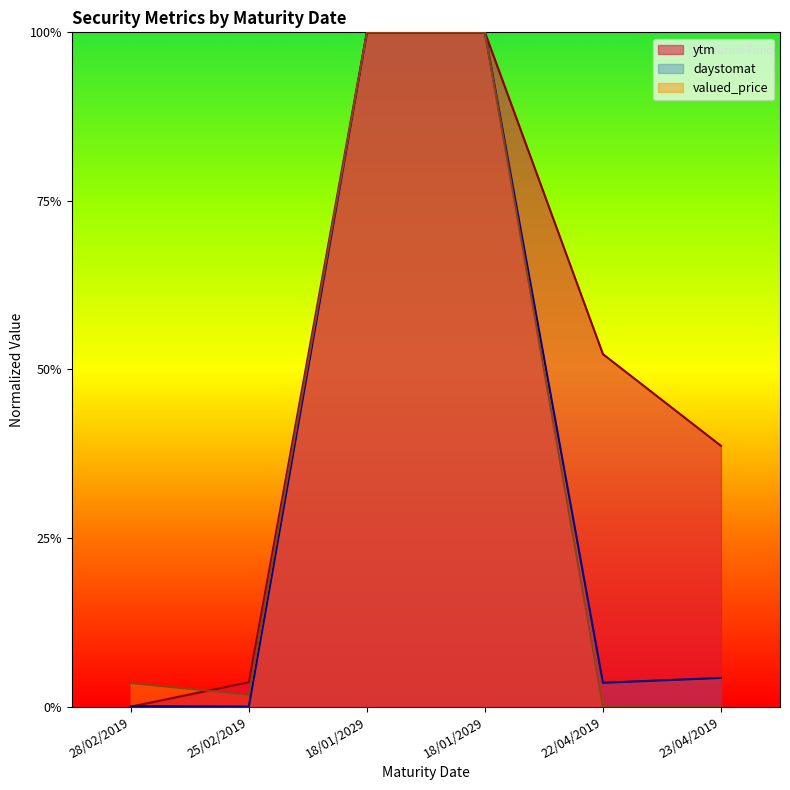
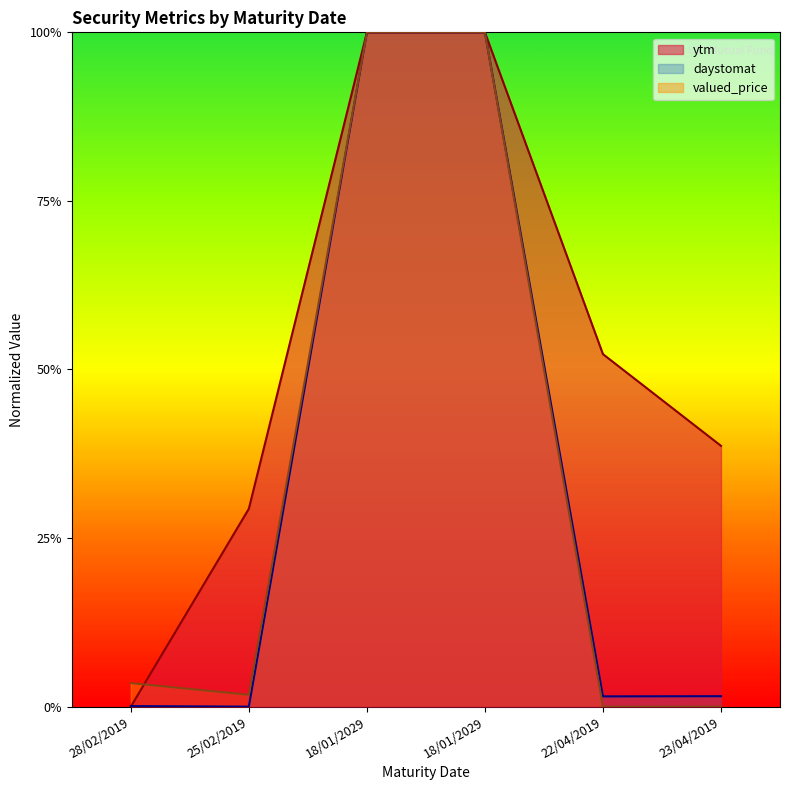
ytm, 25/02/2019: 4% -> 29%
daystomat, 22/04/2019: 4% -> 2%
daystomat, 23/04/2019: 4% -> 2%
